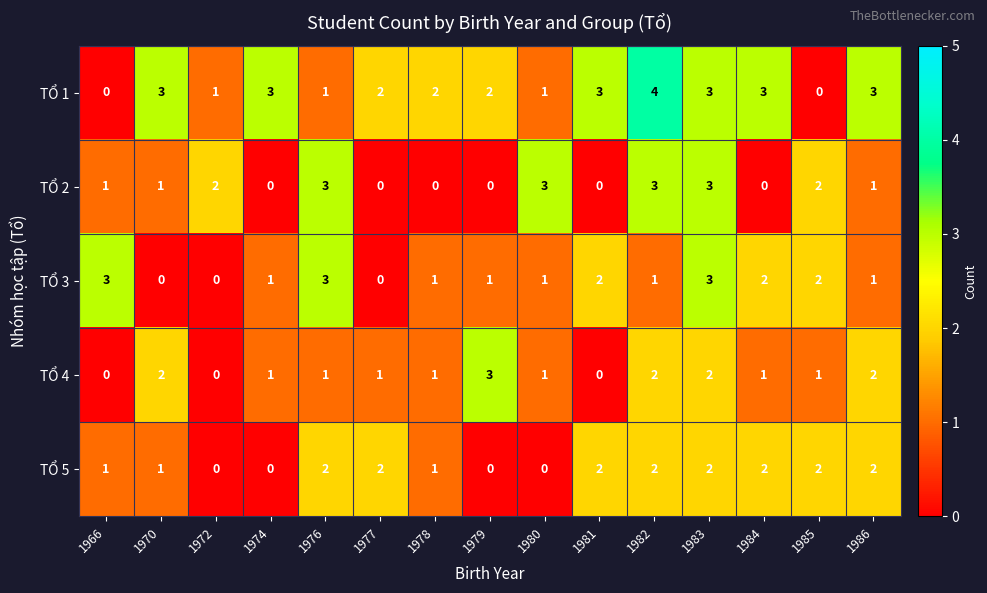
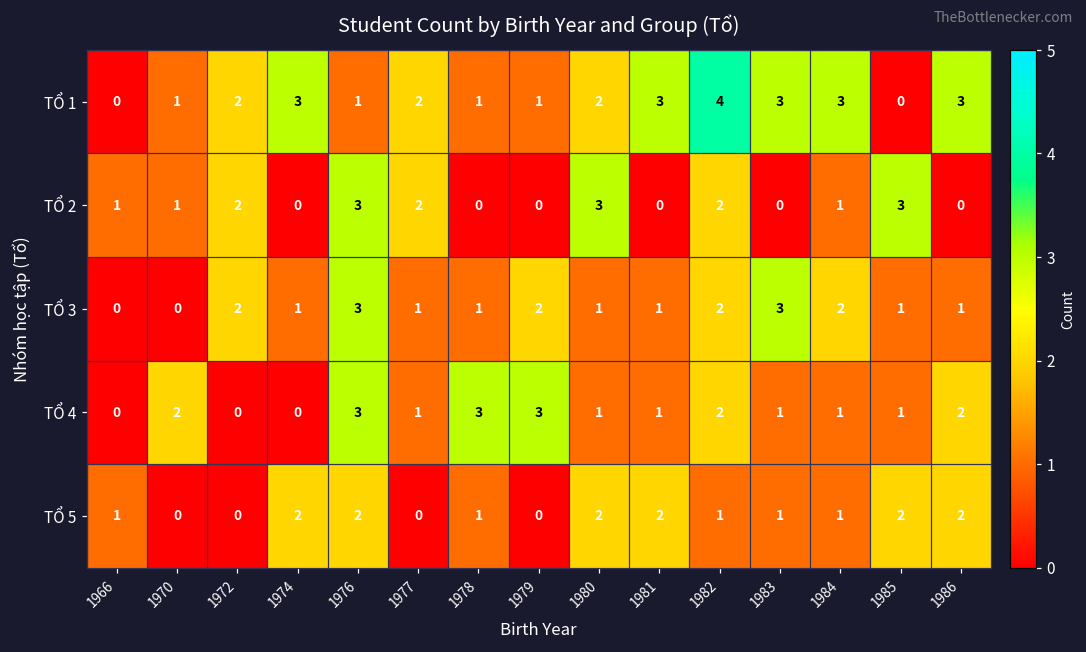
TỔ 1, 1970: 3 -> 1
TỔ 1, 1972: 1 -> 2
TỔ 1, 1978: 2 -> 1
TỔ 1, 1979: 2 -> 1
TỔ 1, 1980: 1 -> 2
TỔ 2, 1977: 0 -> 2
TỔ 2, 1982: 3 -> 2
TỔ 2, 1983: 3 -> 0
TỔ 2, 1984: 0 -> 1
TỔ 2, 1985: 2 -> 3
TỔ 2, 1986: 1 -> 0
TỔ 3, 1966: 3 -> 0
TỔ 3, 1972: 0 -> 2
TỔ 3, 1977: 0 -> 1
TỔ 3, 1979: 1 -> 2
TỔ 3, 1981: 2 -> 1
TỔ 3, 1982: 1 -> 2
TỔ 3, 1985: 2 -> 1
TỔ 4, 1974: 1 -> 0
TỔ 4, 1976: 1 -> 3
TỔ 4, 1978: 1 -> 3
TỔ 4, 1981: 0 -> 1
TỔ 4, 1983: 2 -> 1
TỔ 5, 1970: 1 -> 0
TỔ 5, 1974: 0 -> 2
TỔ 5, 1977: 2 -> 0
TỔ 5, 1980: 0 -> 2
TỔ 5, 1982: 2 -> 1
TỔ 5, 1983: 2 -> 1
TỔ 5, 1984: 2 -> 1
